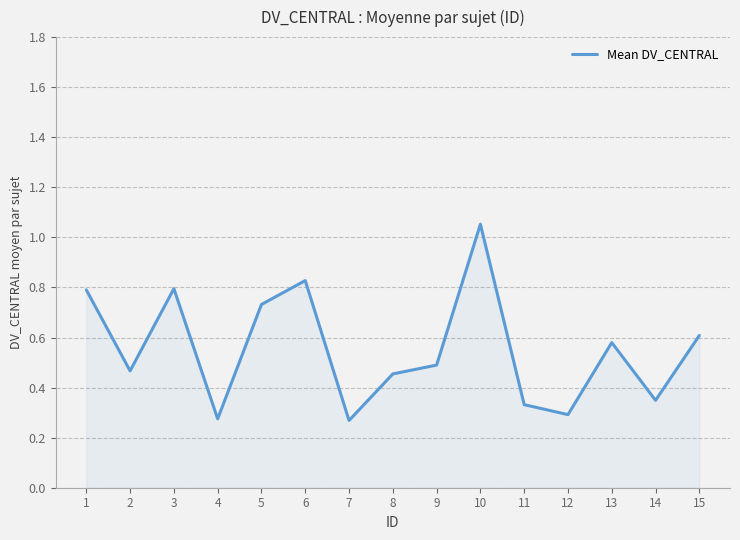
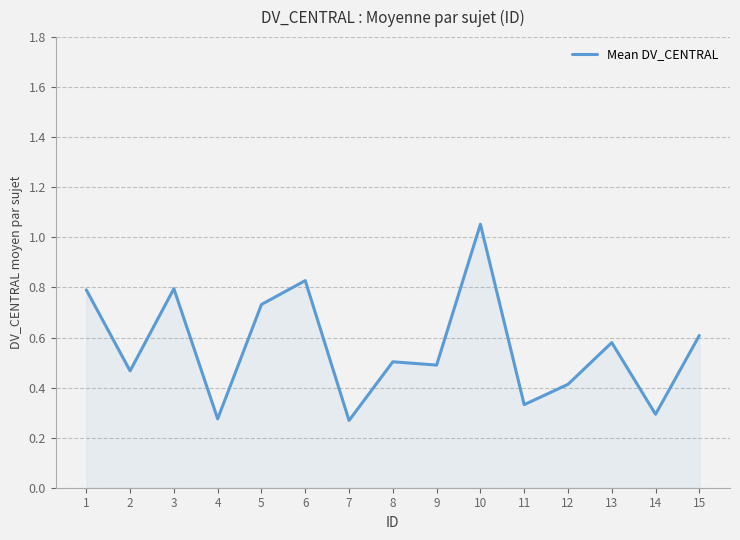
8: 0.45 -> 0.50
12: 0.29 -> 0.41
14: 0.35 -> 0.29
